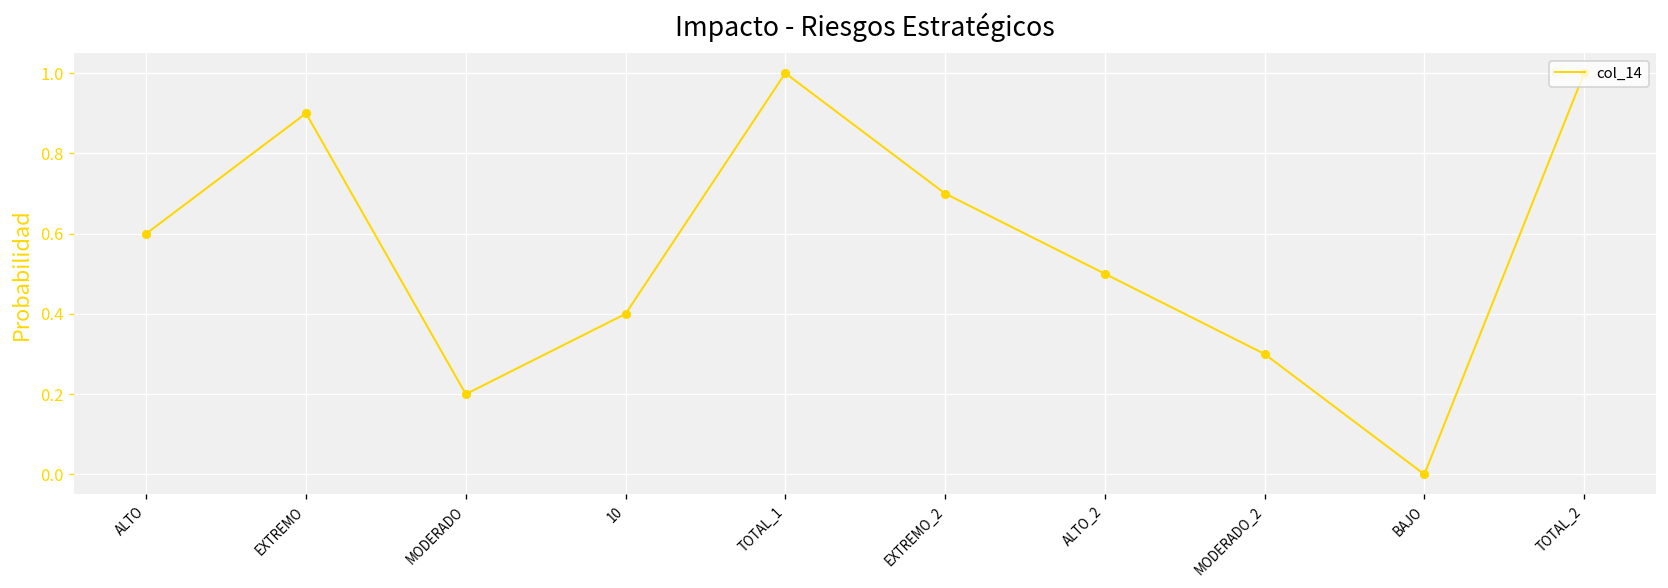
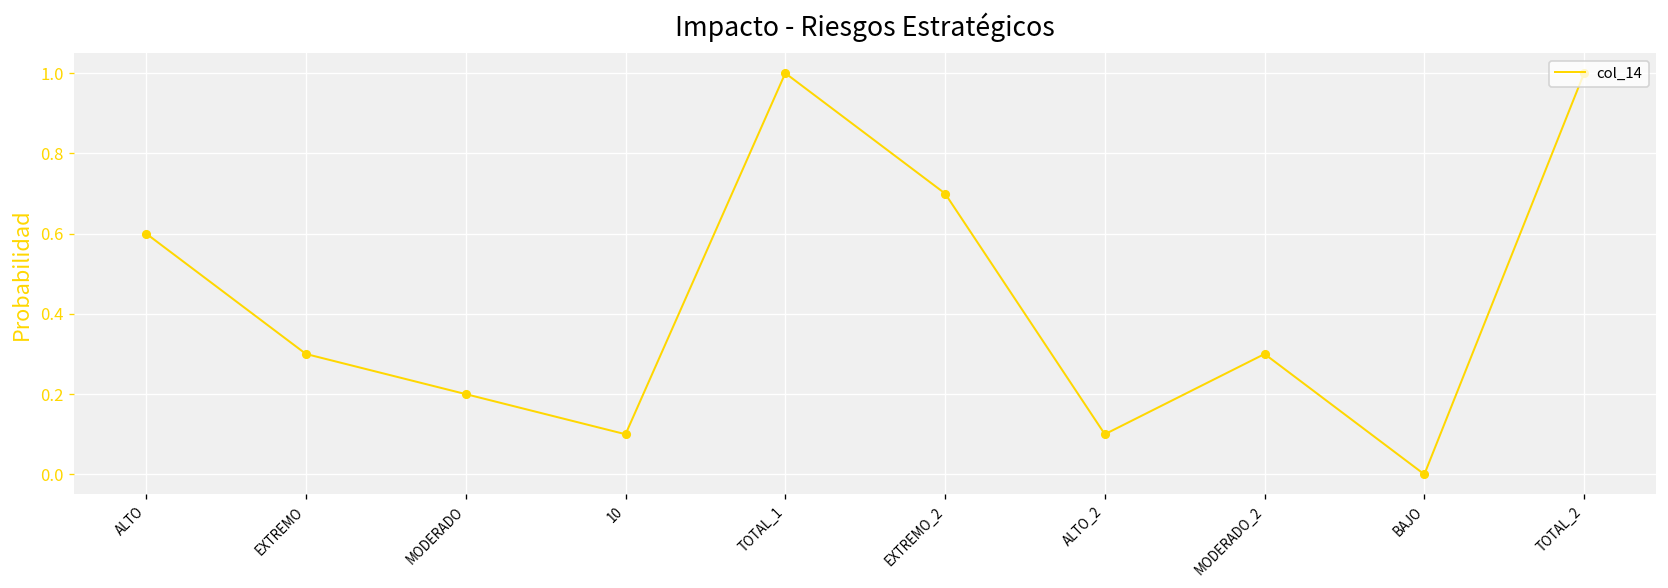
EXTREMO: 0.9 -> 0.3
10: 0.4 -> 0.1
ALTO_2: 0.5 -> 0.1
